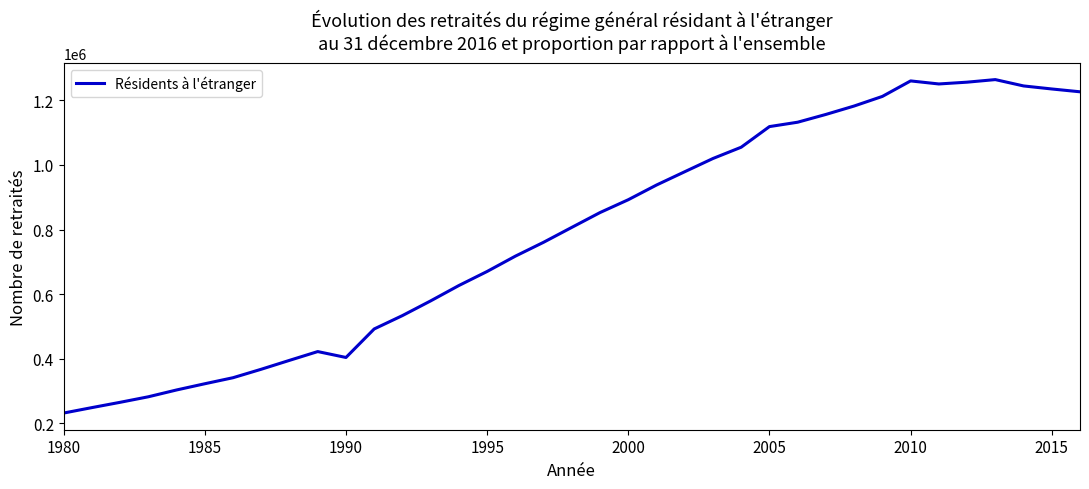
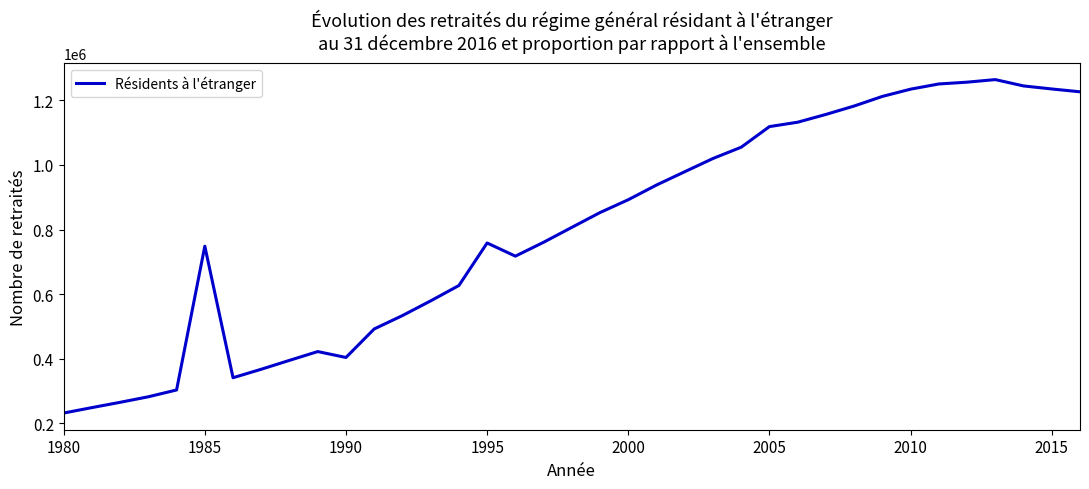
1985: 320000 -> 750000
1995: 670000 -> 760000
2010: 1260000 -> 1230000
